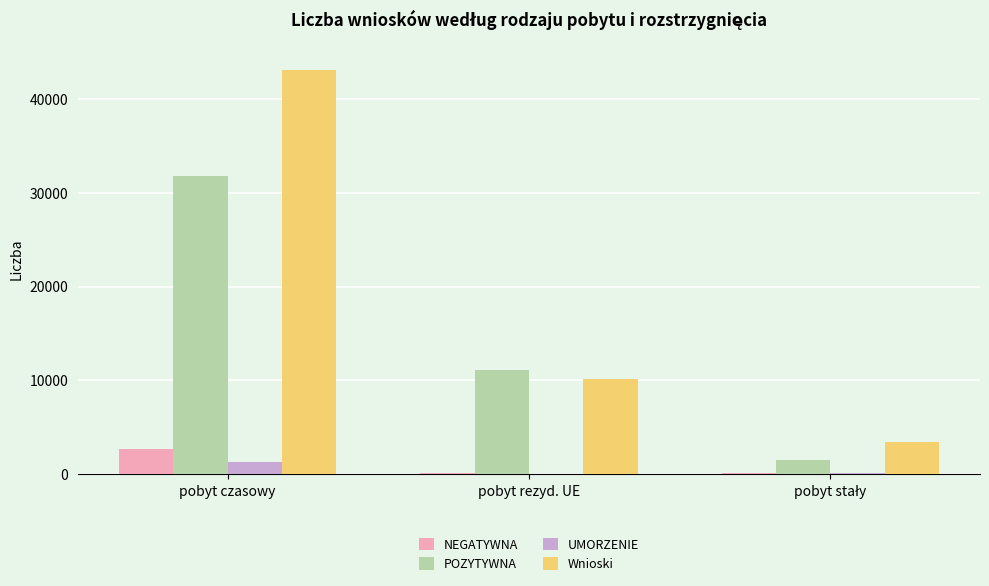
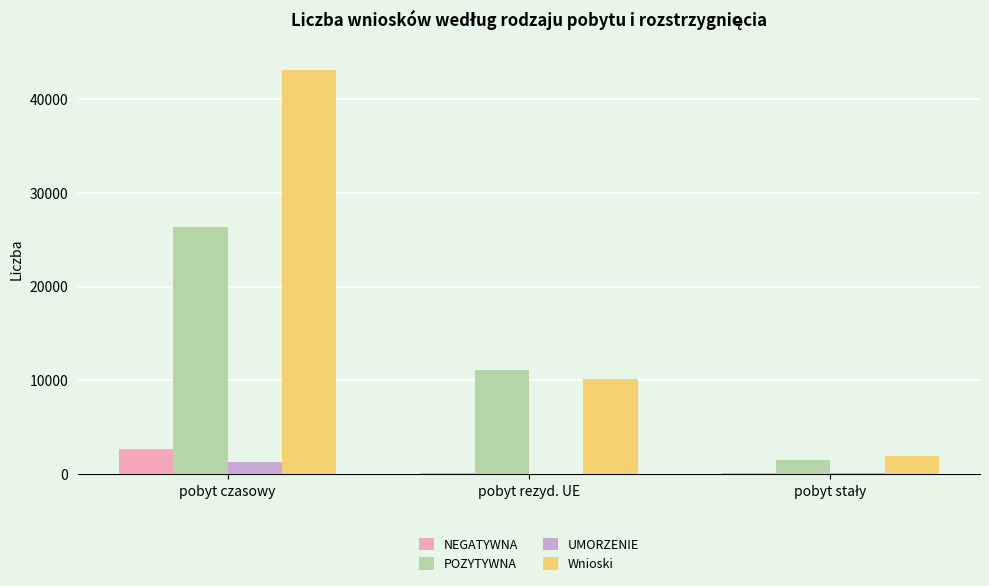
POZYTYWNA, pobyt czasowy: 32000 -> 26000
Wnioski, pobyt stały: 3000 -> 2000
